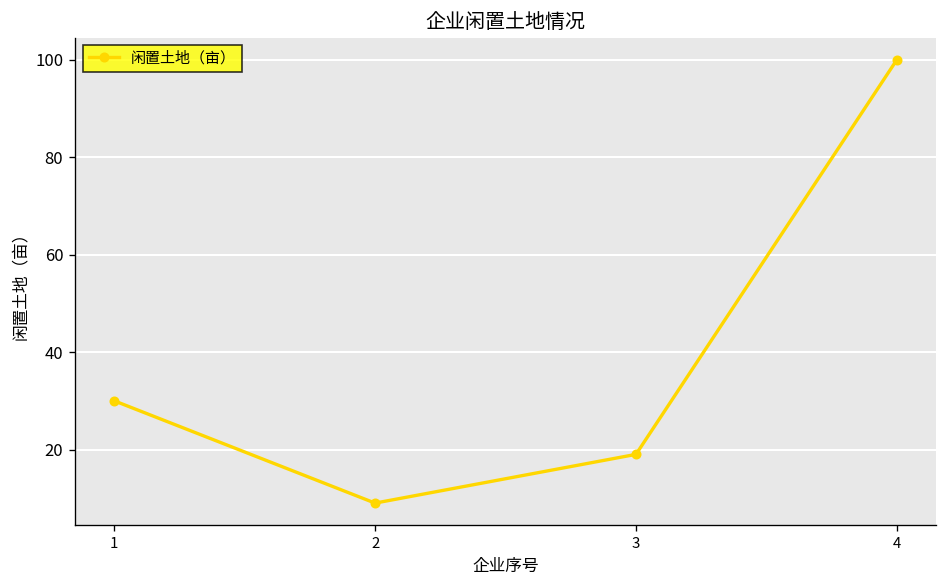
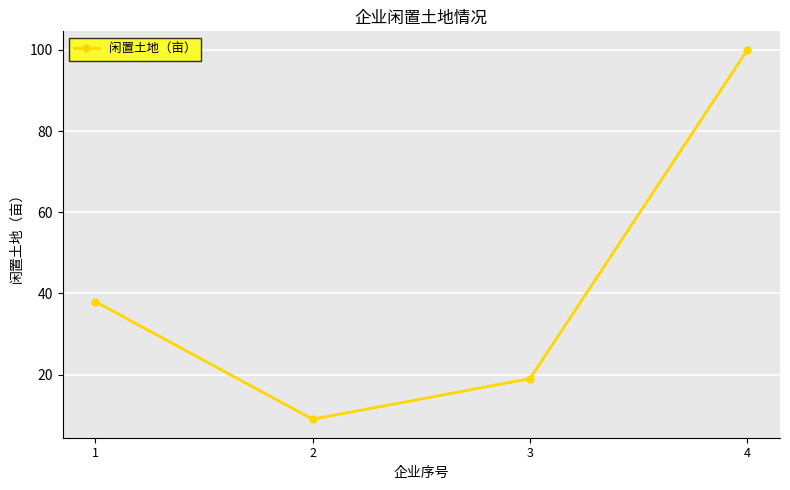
1: 30 -> 38
